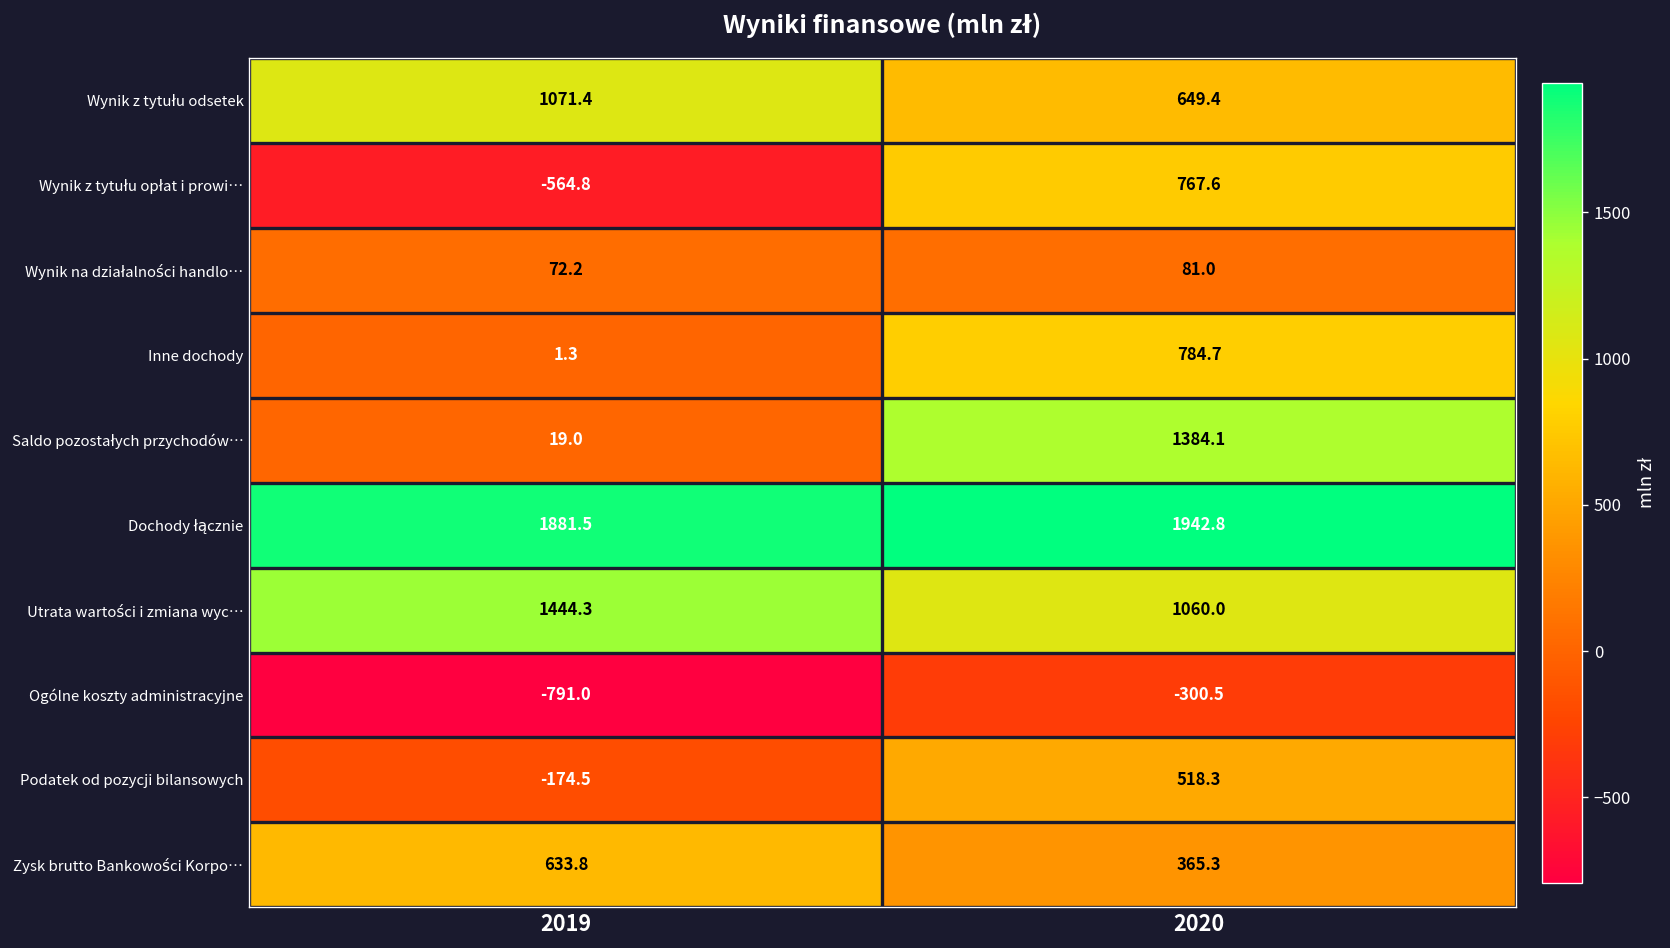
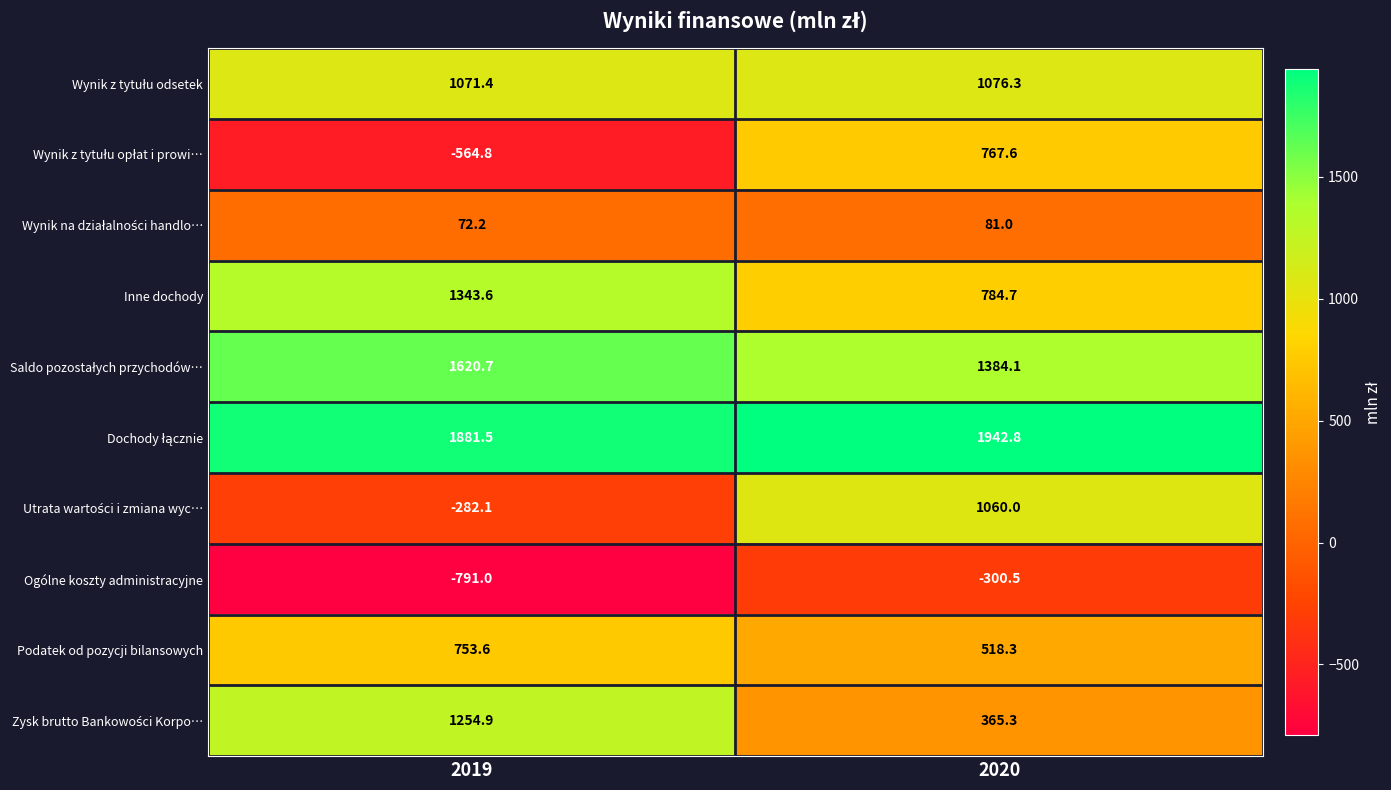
Wynik z tytułu odsetek, 2020: 649.4 -> 1076.3
Inne dochody, 2019: 1.3 -> 1343.6
Saldo pozostałych przychodów…, 2019: 19.0 -> 1620.7
Utrata wartości i zmiana wyc…, 2019: 1444.3 -> -282.1
Podatek od pozycji bilansowych, 2019: -174.5 -> 753.6
Zysk brutto Bankowości Korpo…, 2019: 633.8 -> 1254.9
